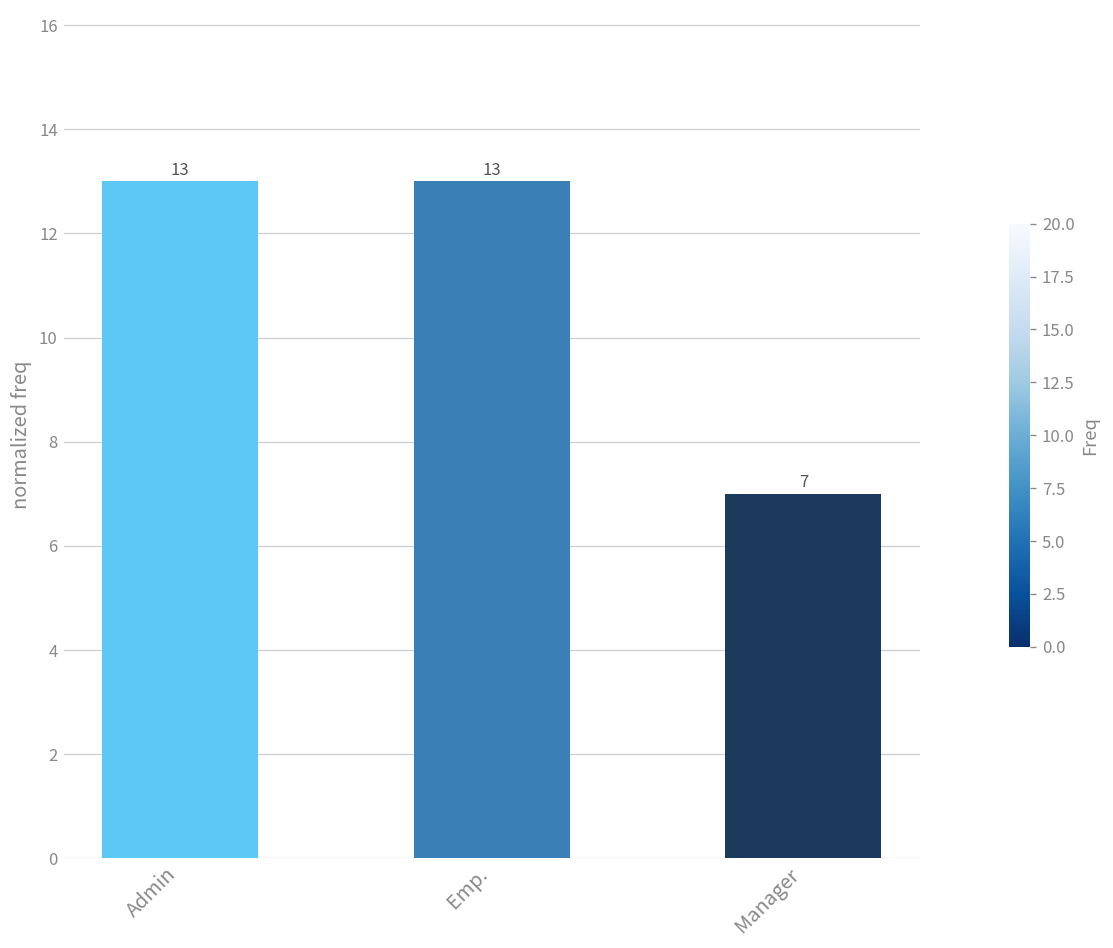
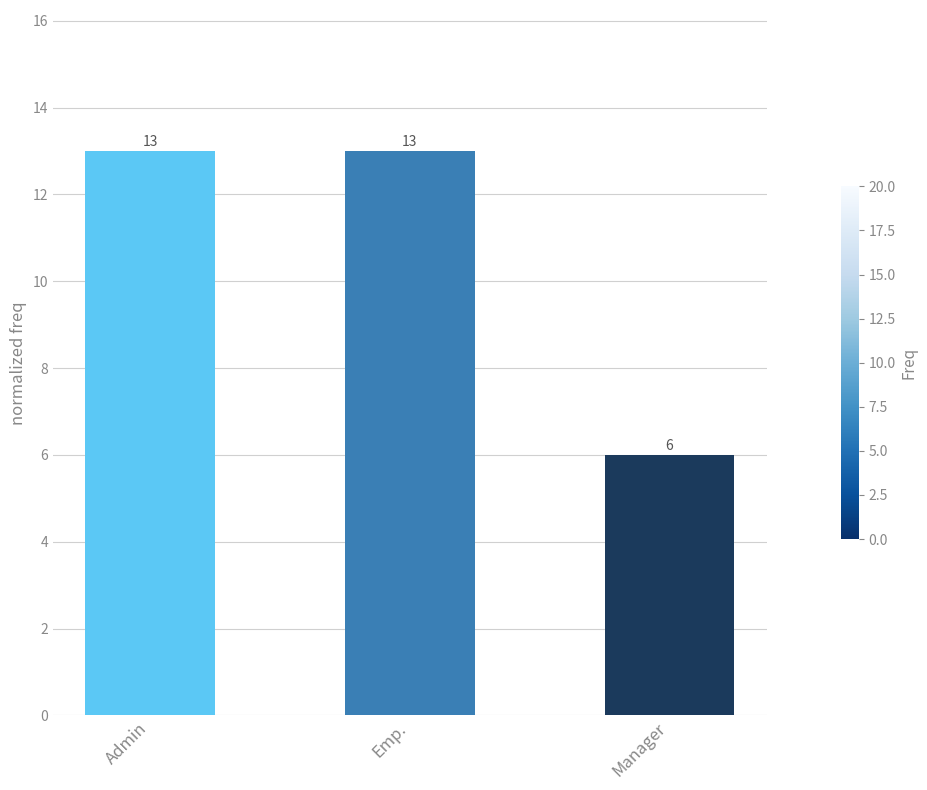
Manager: 7 -> 6
